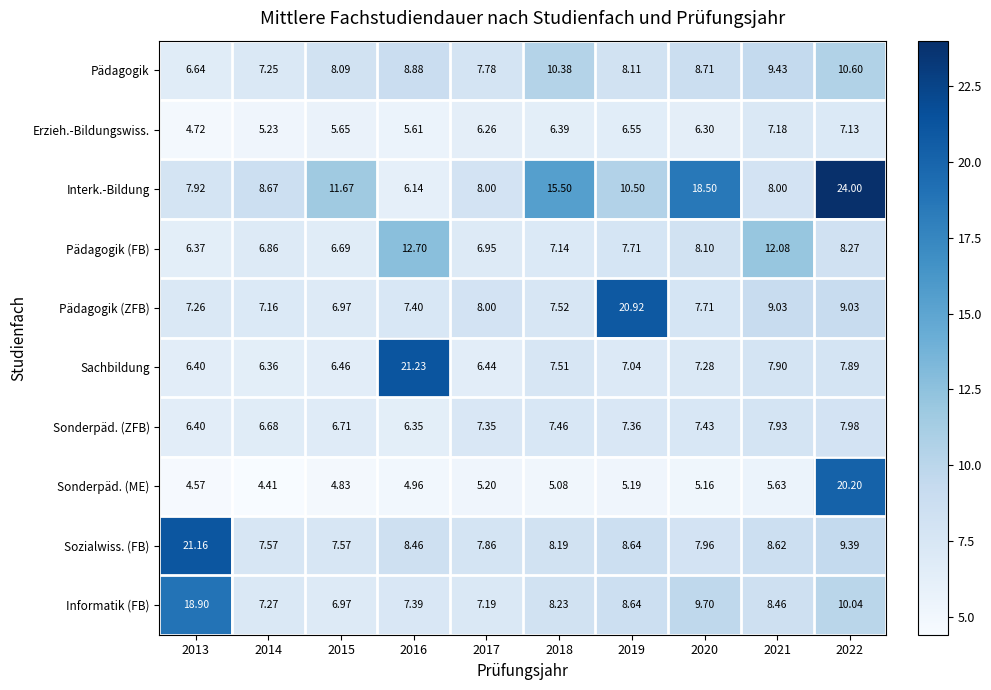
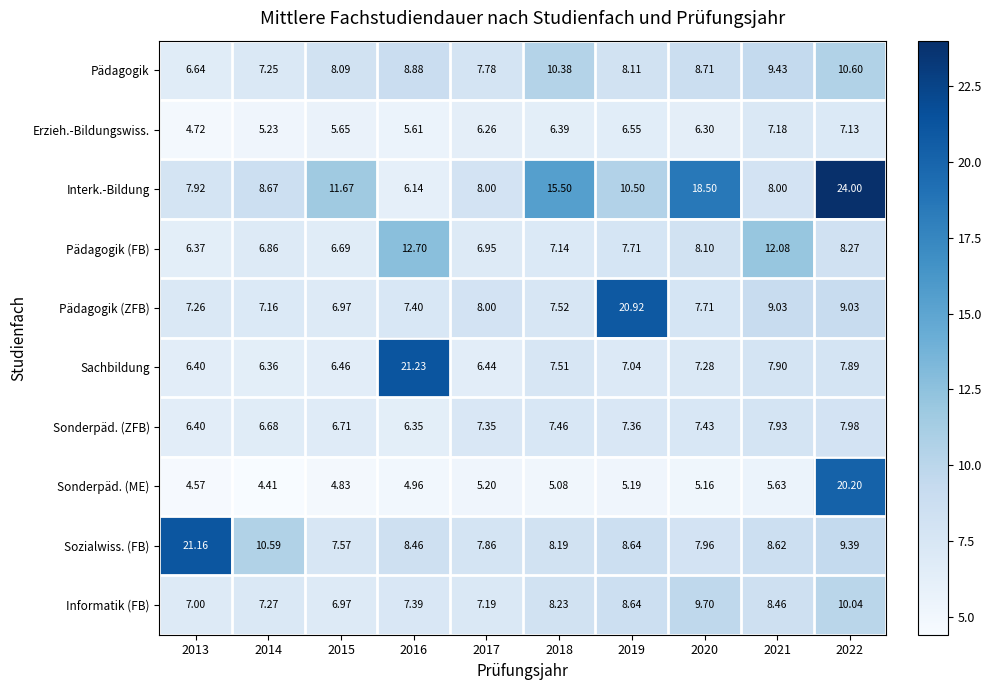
Sozialwiss. (FB), 2014: 7.57 -> 10.59
Informatik (FB), 2013: 18.90 -> 7.00
